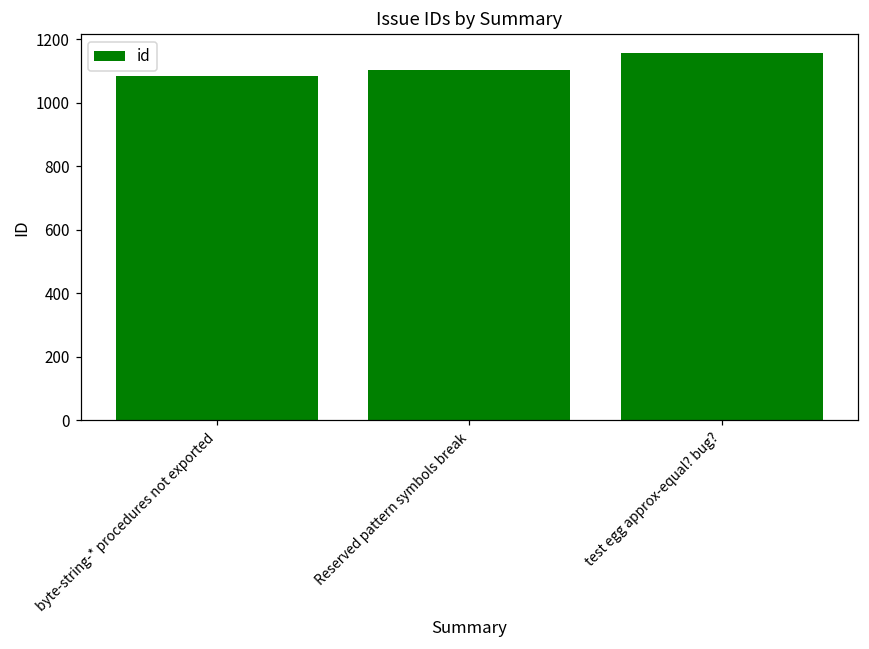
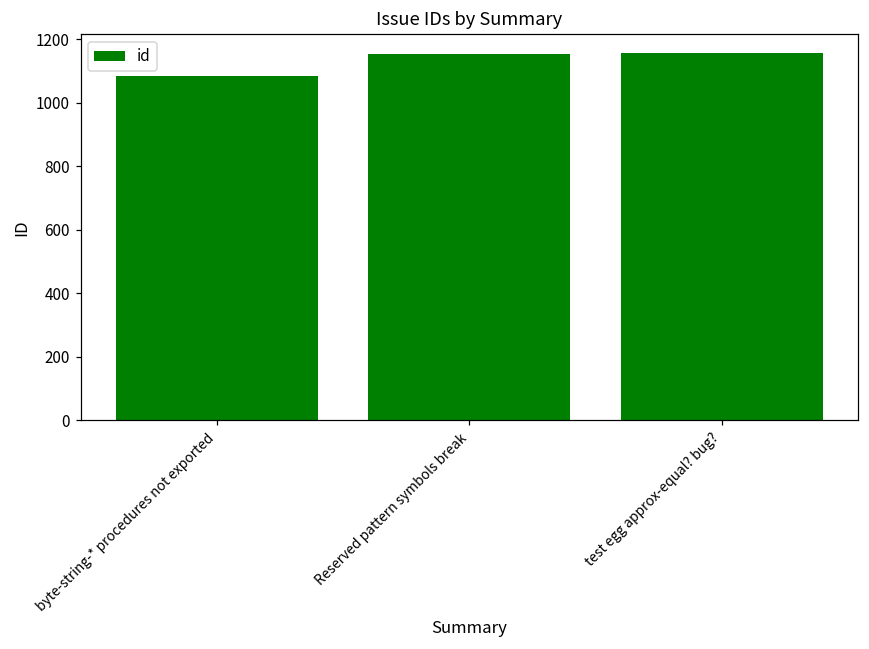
Reserved pattern symbols break: 1100 -> 1150
